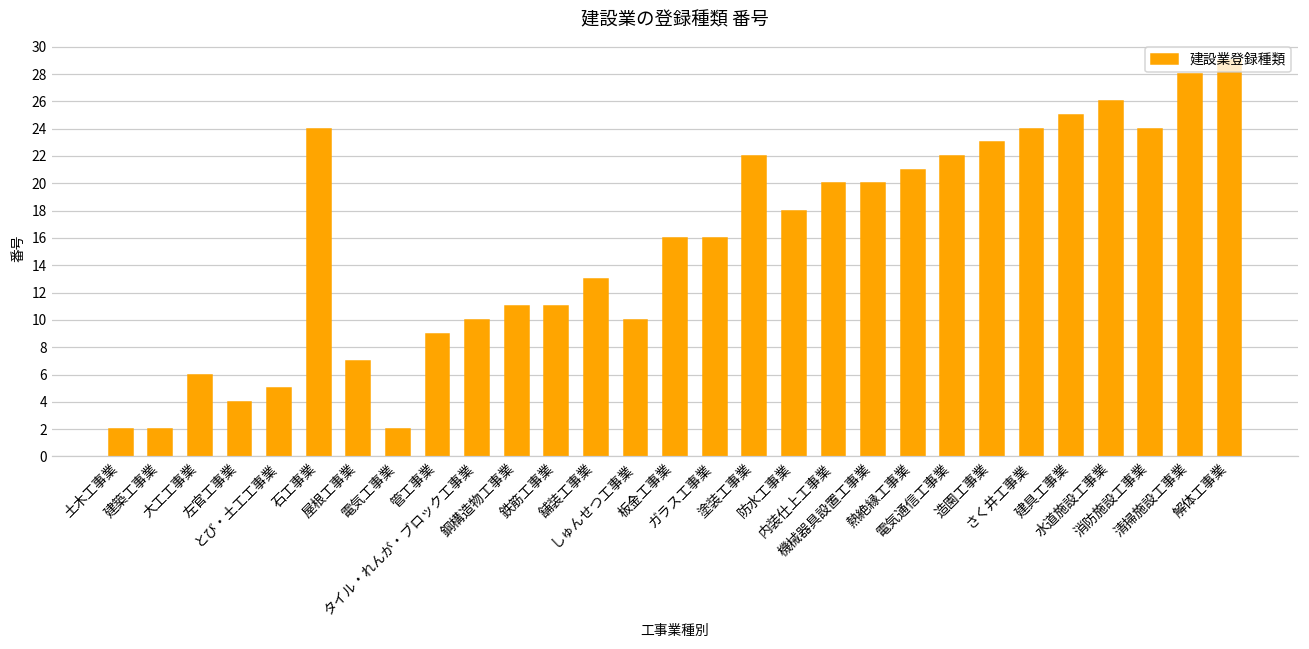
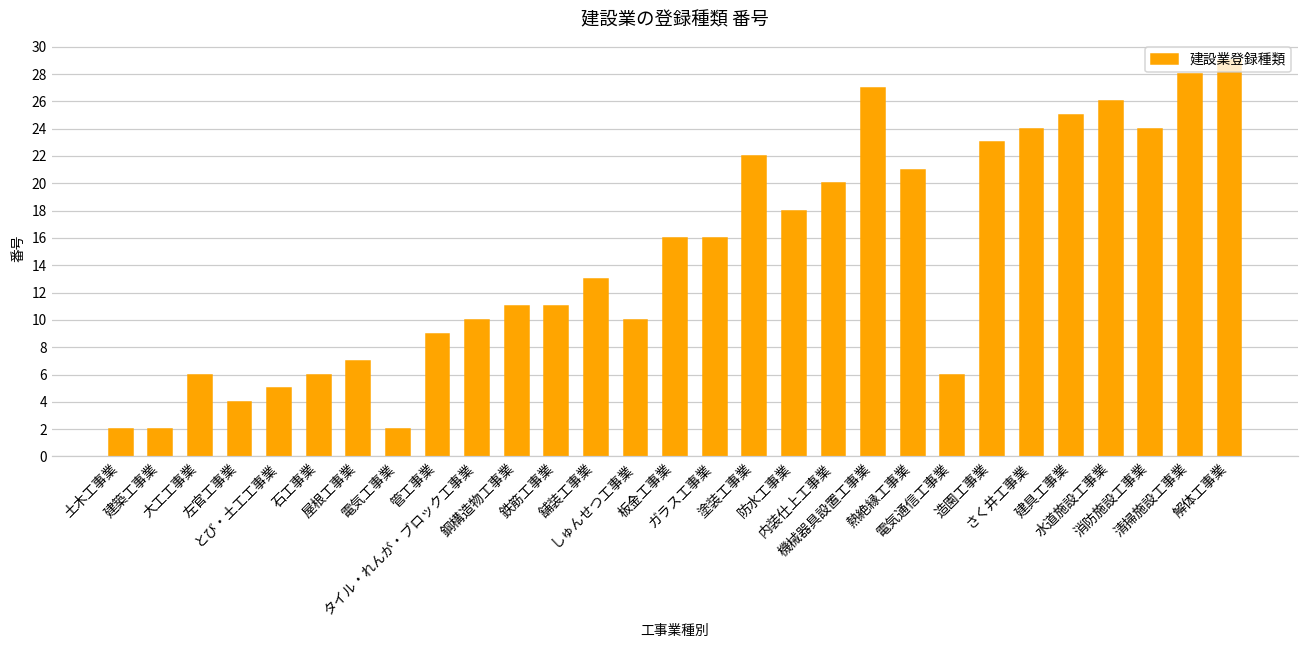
石工事業: 24 -> 6
機械器具設置工事業: 20 -> 27
電気通信工事業: 22 -> 6
